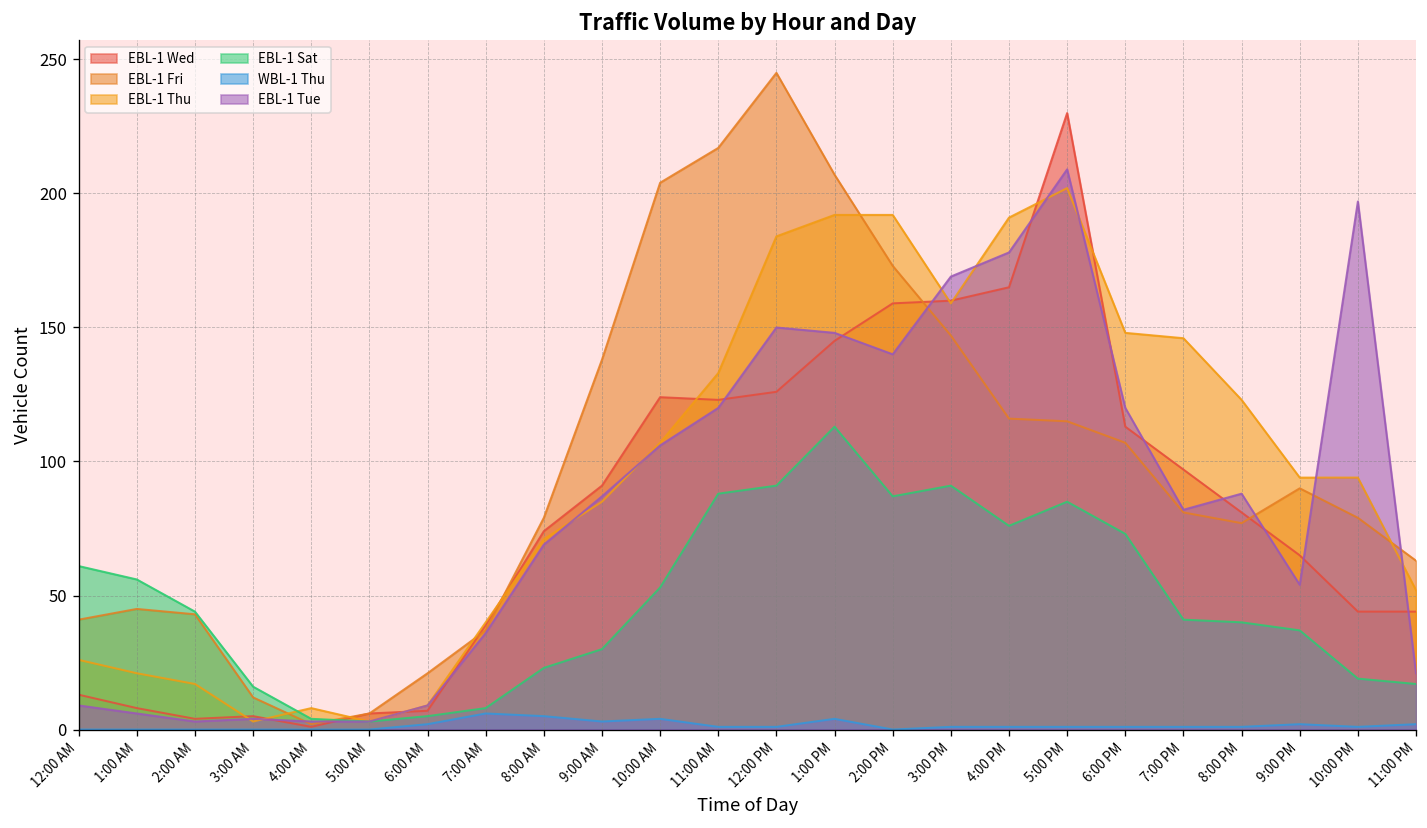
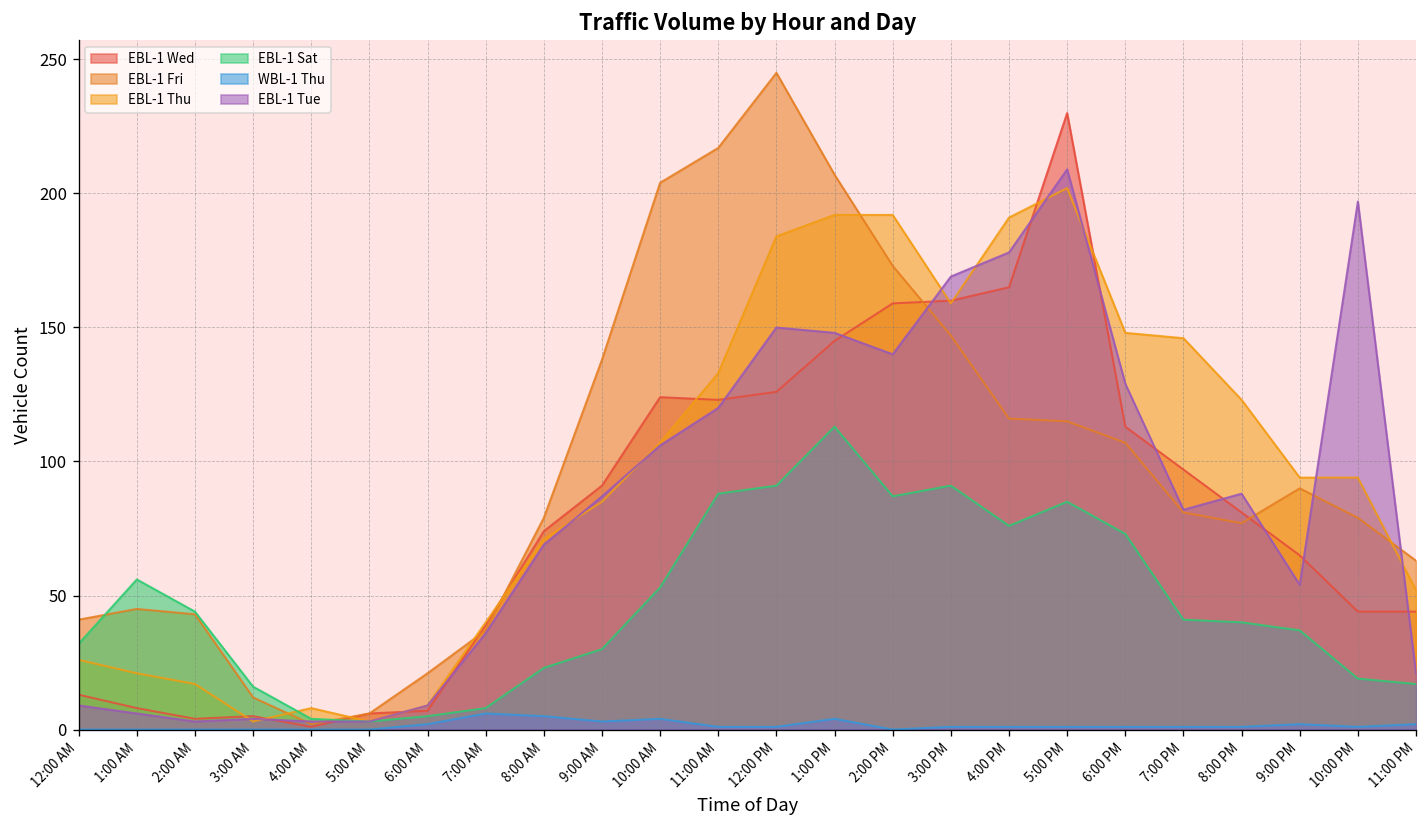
EBL-1 Sat, 12:00 AM: 61 -> 32
EBL-1 Tue, 6:00 PM: 120 -> 129
